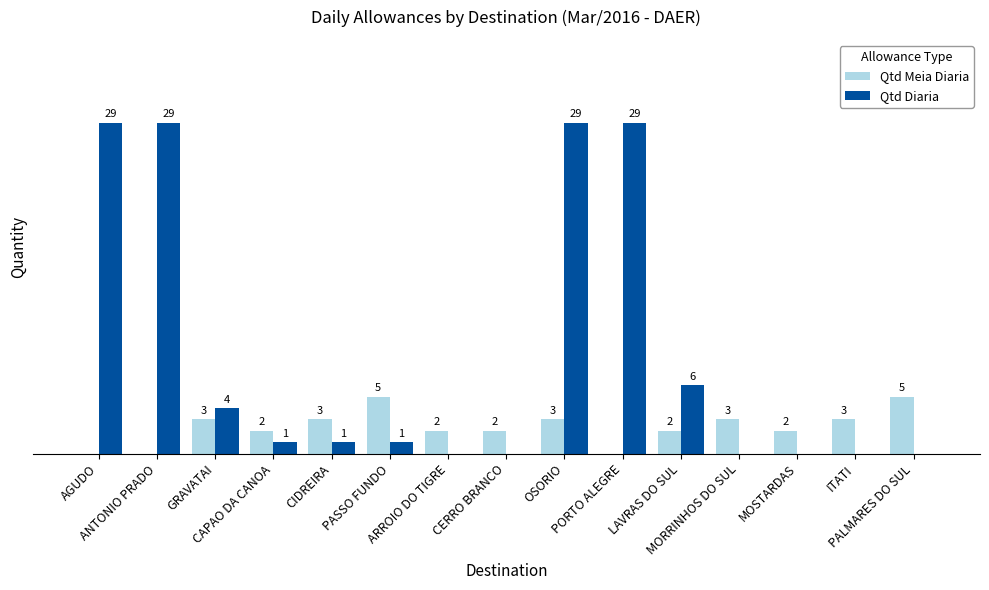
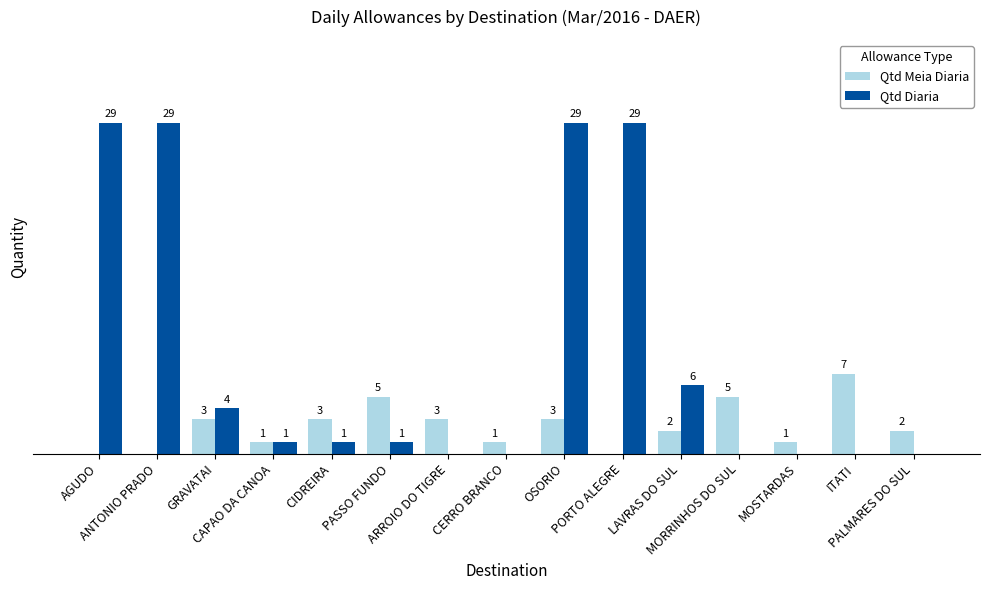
Qtd Meia Diaria, CAPAO DA CANOA: 2 -> 1
Qtd Meia Diaria, ARROIO DO TIGRE: 2 -> 3
Qtd Meia Diaria, CERRO BRANCO: 2 -> 1
Qtd Meia Diaria, MORRINHOS DO SUL: 3 -> 5
Qtd Meia Diaria, MOSTARDAS: 2 -> 1
Qtd Meia Diaria, ITATI: 3 -> 7
Qtd Meia Diaria, PALMARES DO SUL: 5 -> 2
